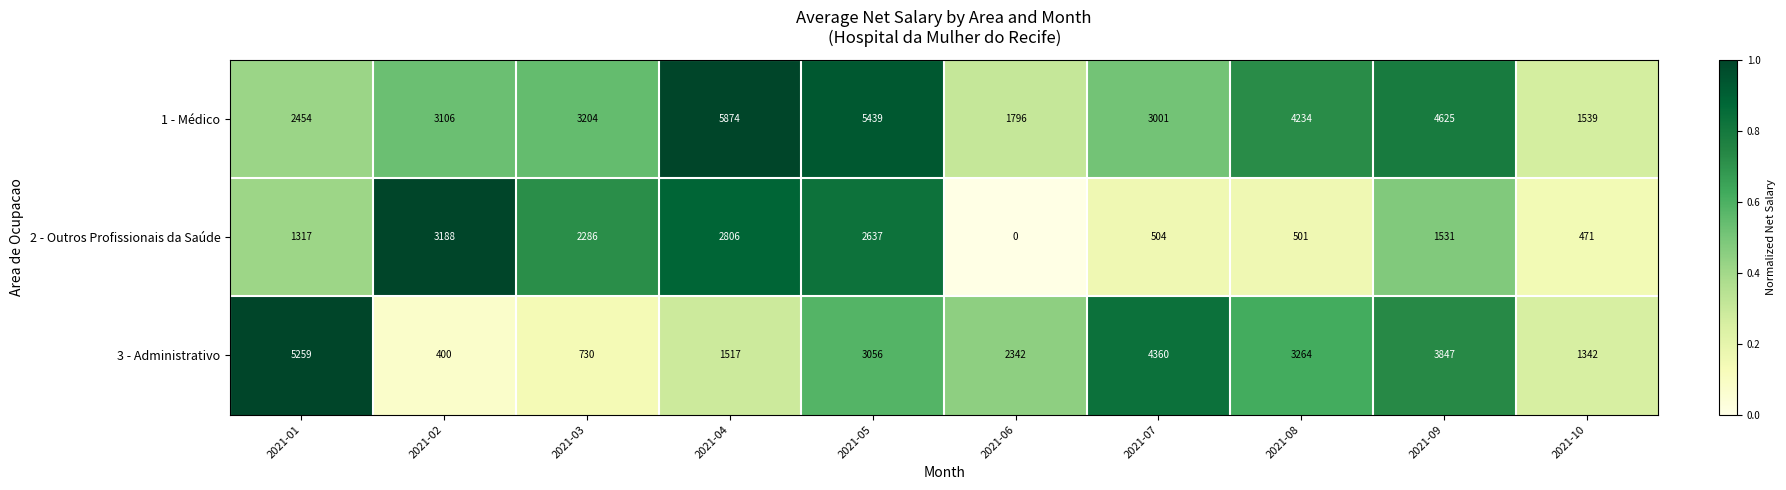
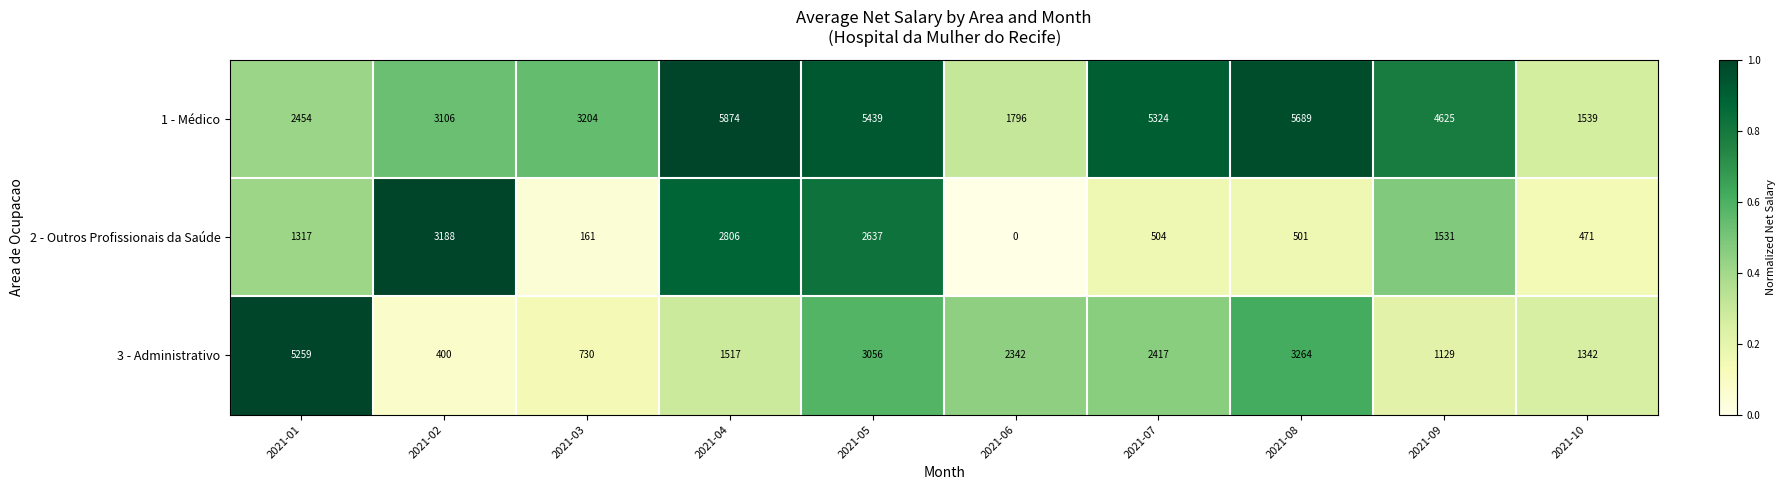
1 - Médico, 2021-07: 3001 -> 5324
1 - Médico, 2021-08: 4234 -> 5689
2 - Outros Profissionais da Saúde, 2021-03: 2286 -> 161
3 - Administrativo, 2021-07: 4360 -> 2417
3 - Administrativo, 2021-09: 3847 -> 1129
